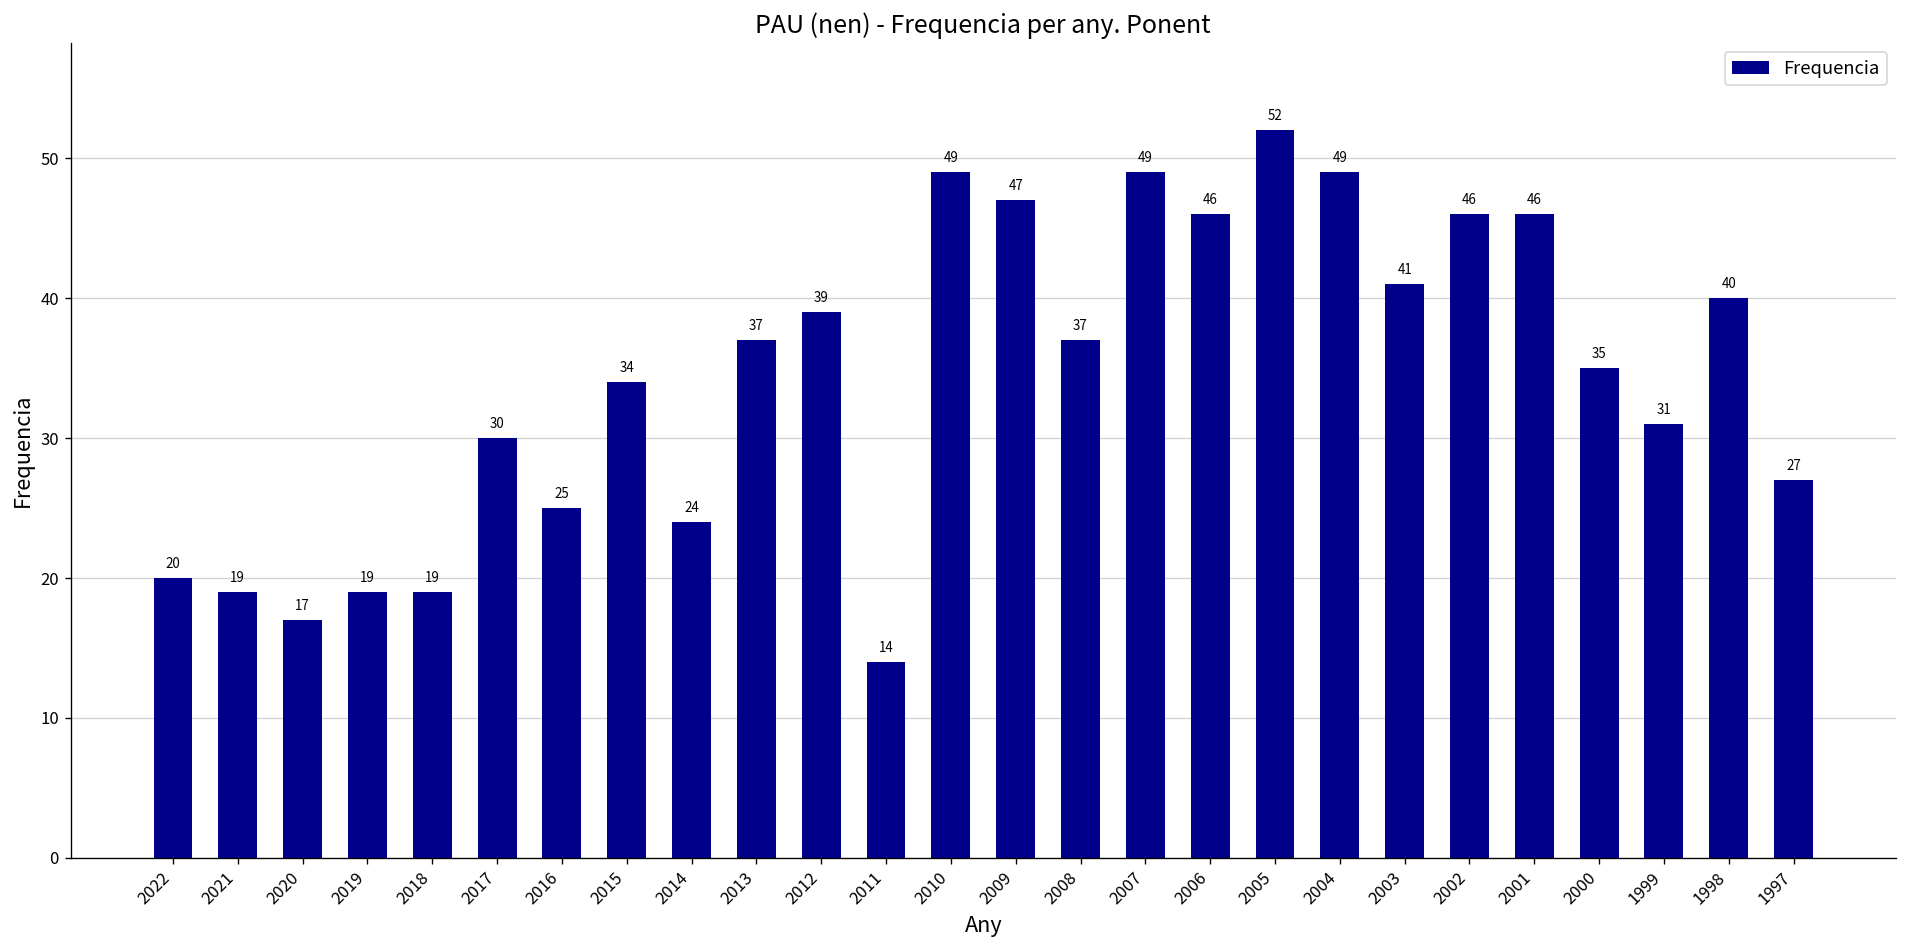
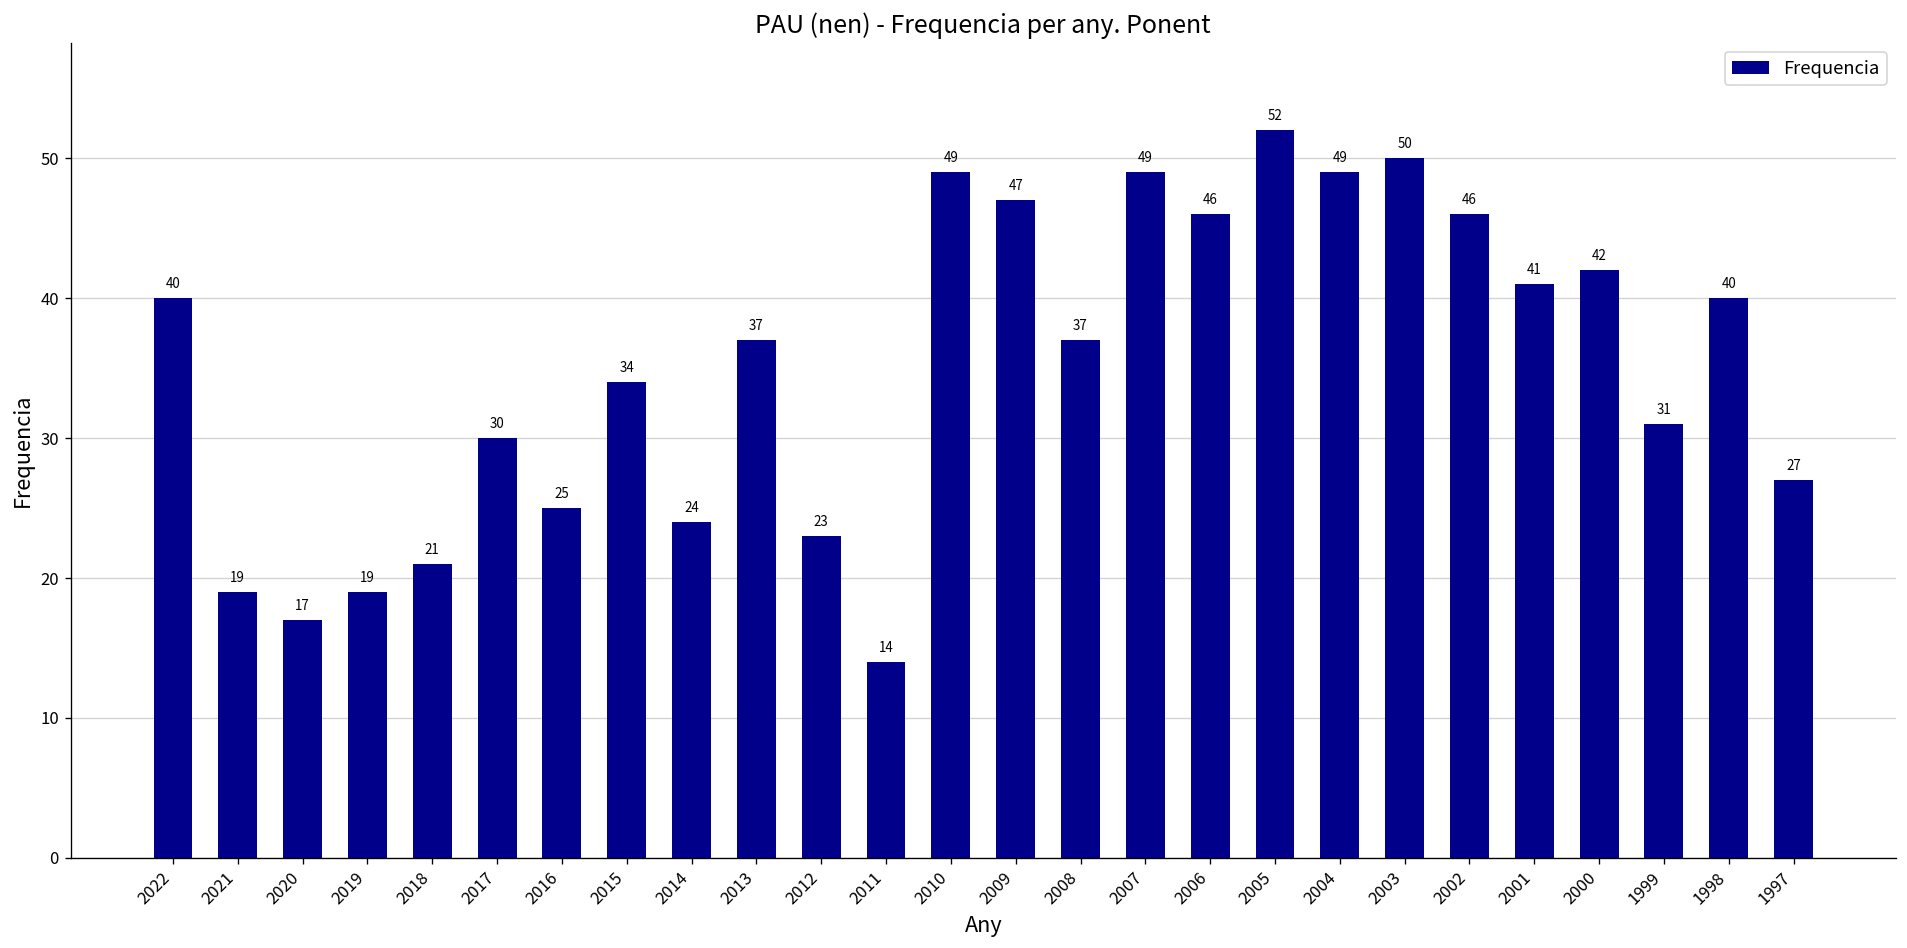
2022: 20 -> 40
2018: 19 -> 21
2012: 39 -> 23
2003: 41 -> 50
2001: 46 -> 41
2000: 35 -> 42
